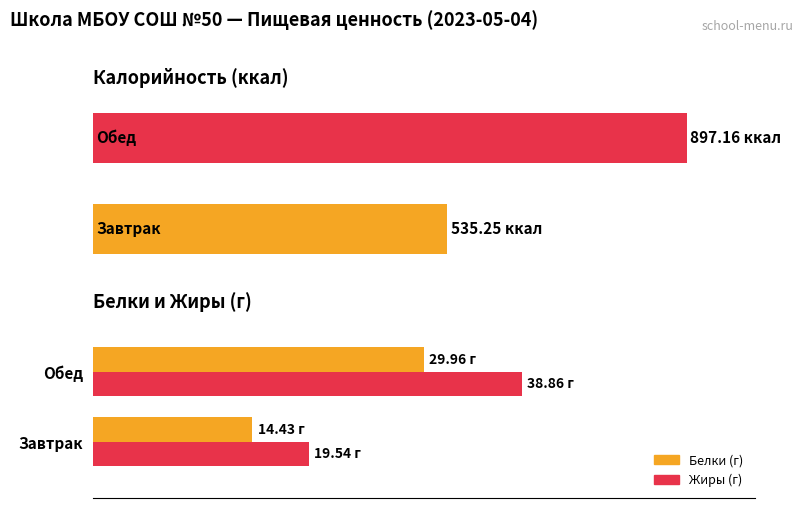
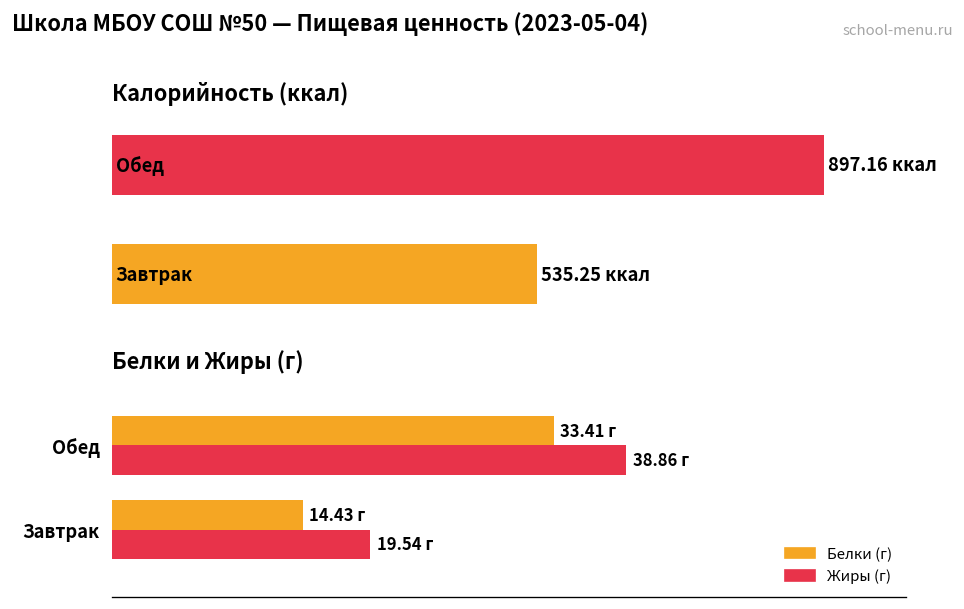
Белки и Жиры (г), Белки (г), Обед: 29.96 -> 33.41
